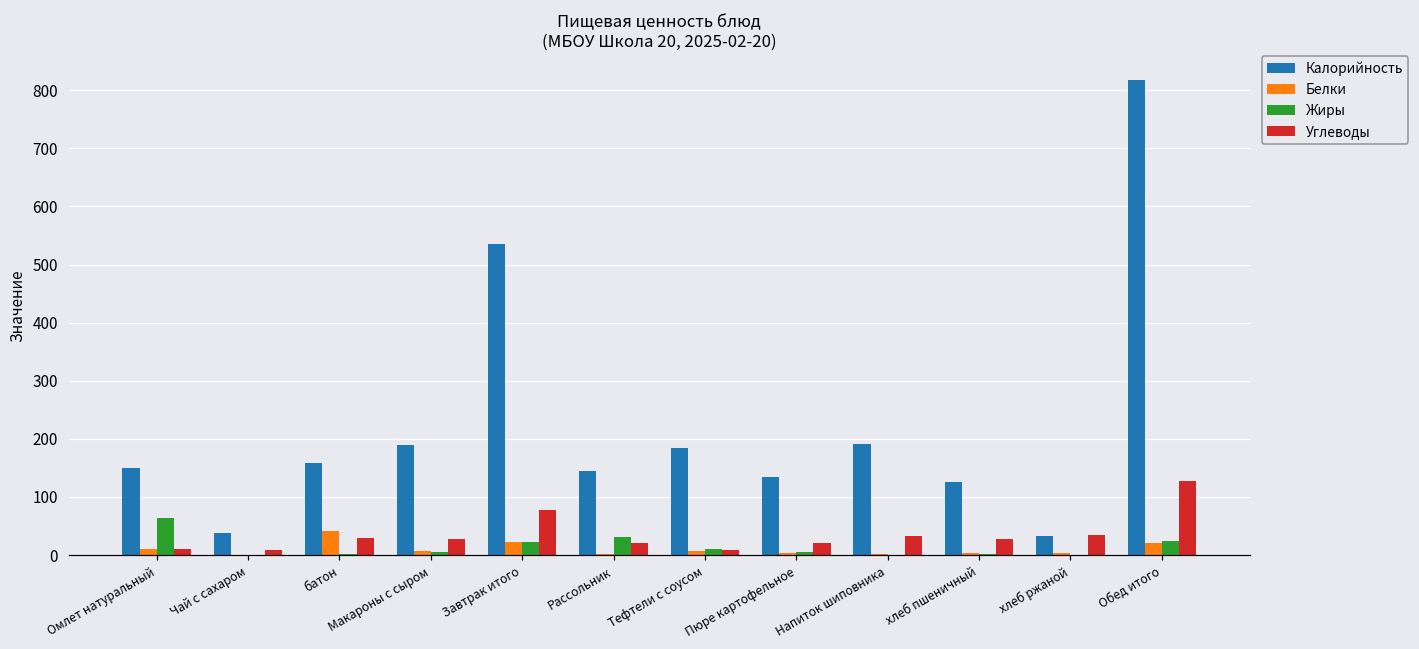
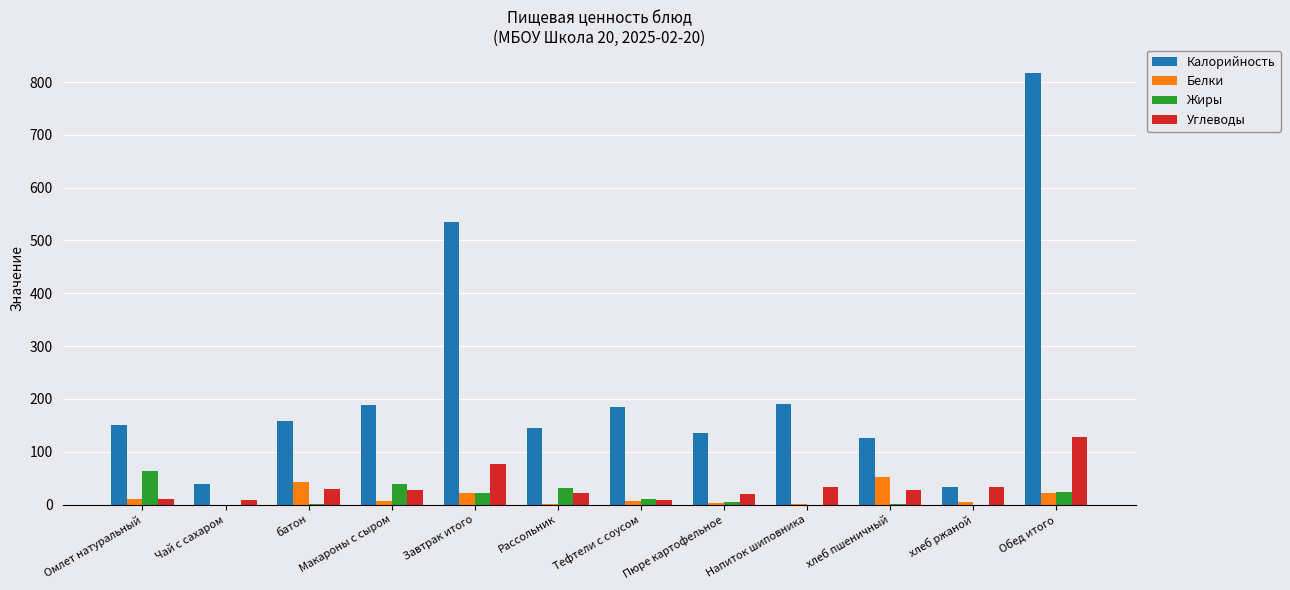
Жиры, Макароны с сыром: 10 -> 40
Белки, хлеб пшеничный: 0 -> 50
